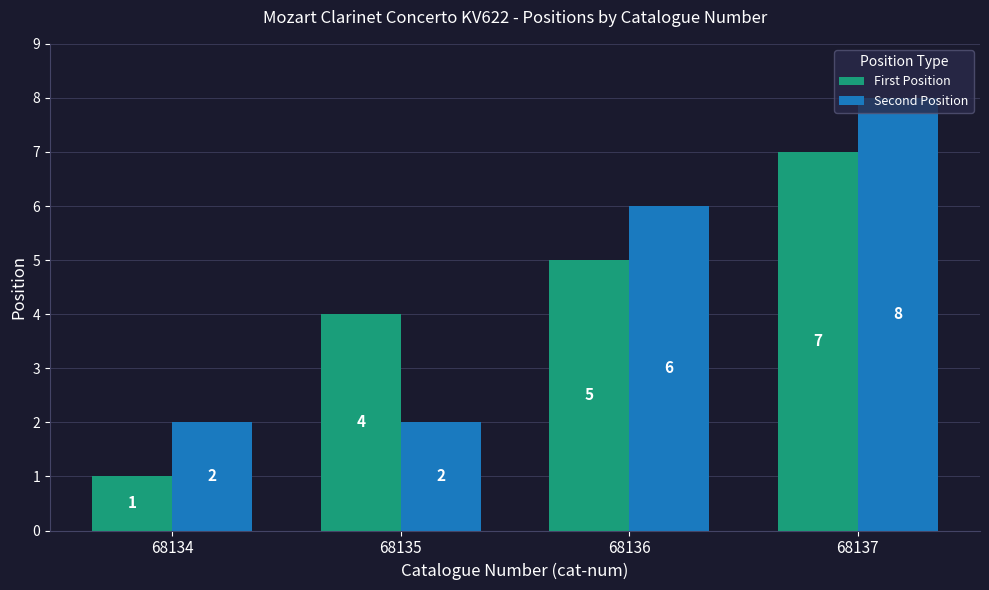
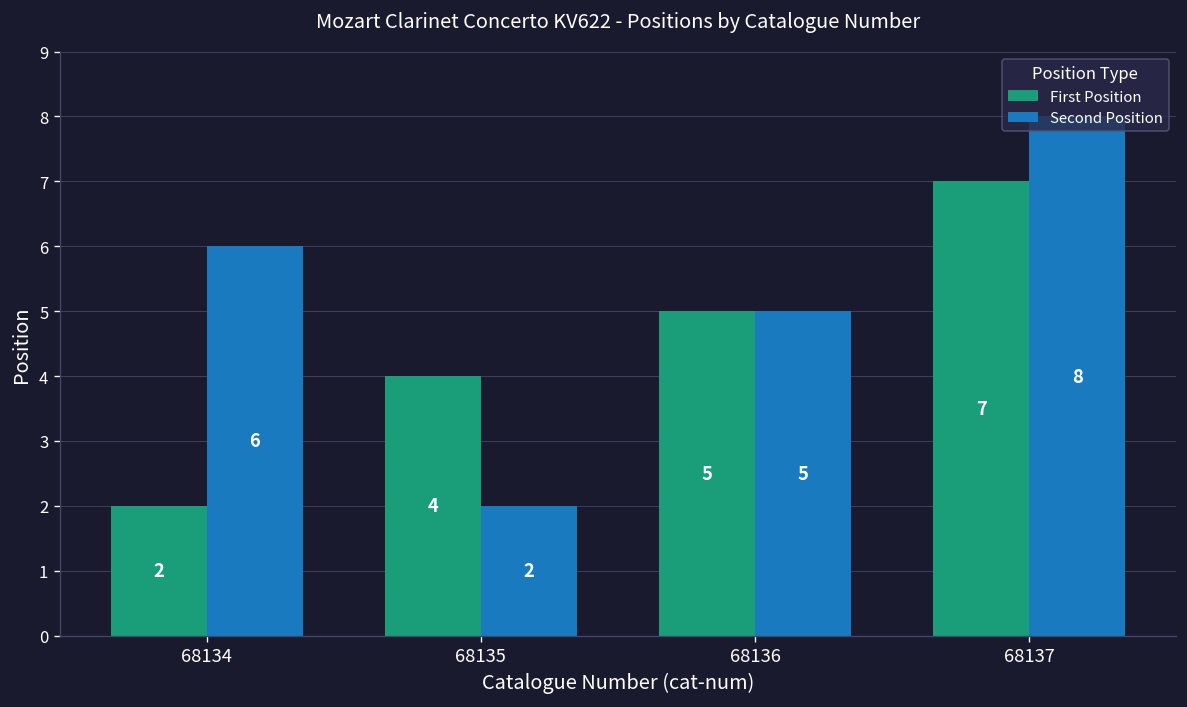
First Position, 68134: 1 -> 2
Second Position, 68134: 2 -> 6
Second Position, 68136: 6 -> 5
